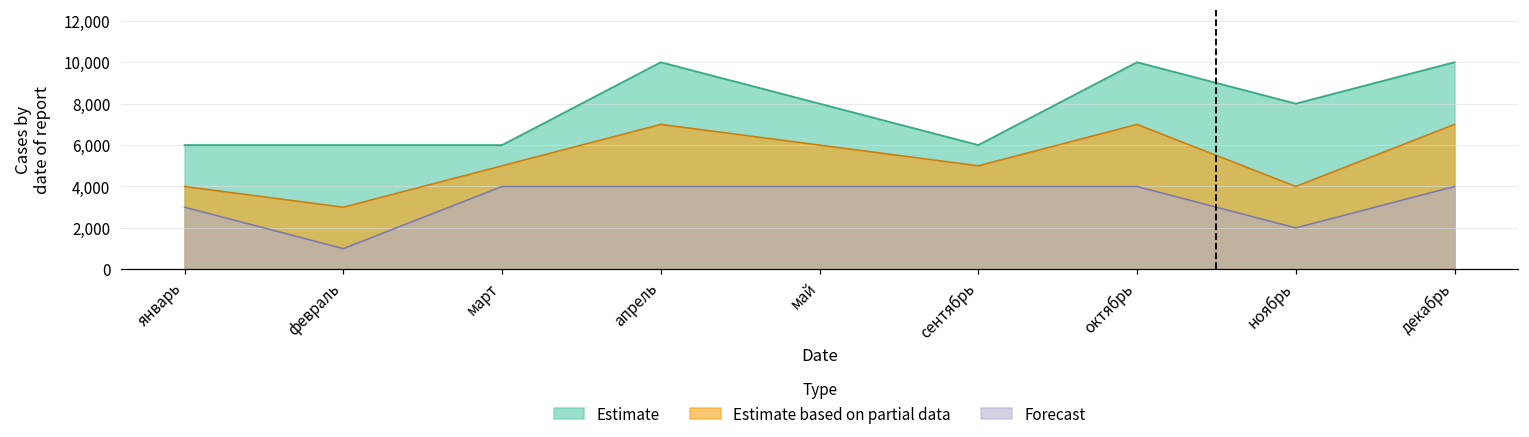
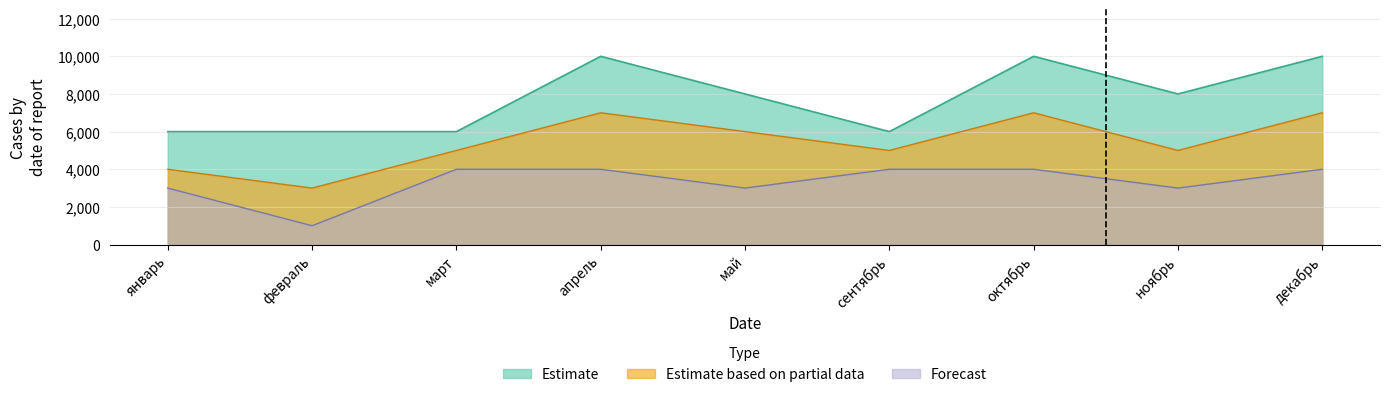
Forecast, май: 4,000 -> 3,000
Estimate based on partial data, ноябрь: 4,000 -> 5,000
Forecast, ноябрь: 2,000 -> 3,000
